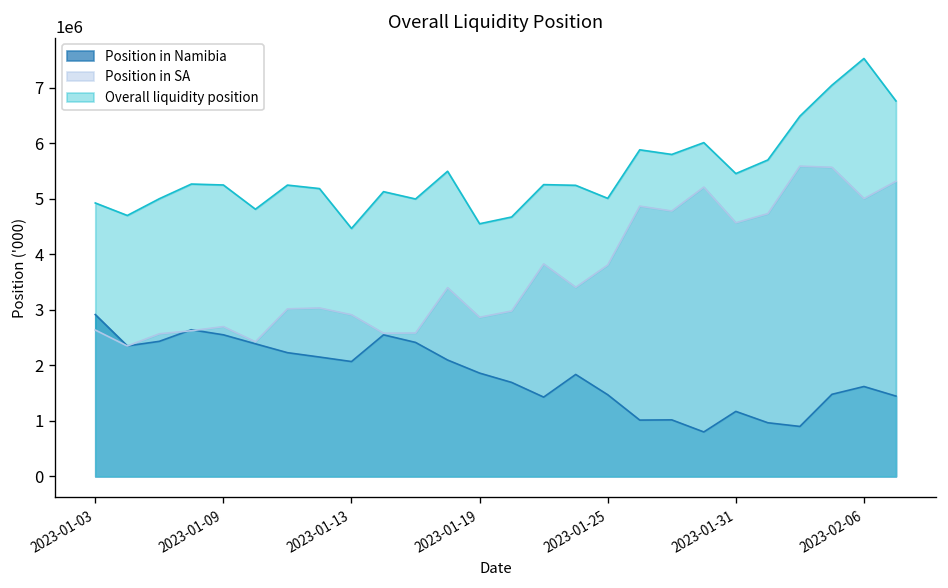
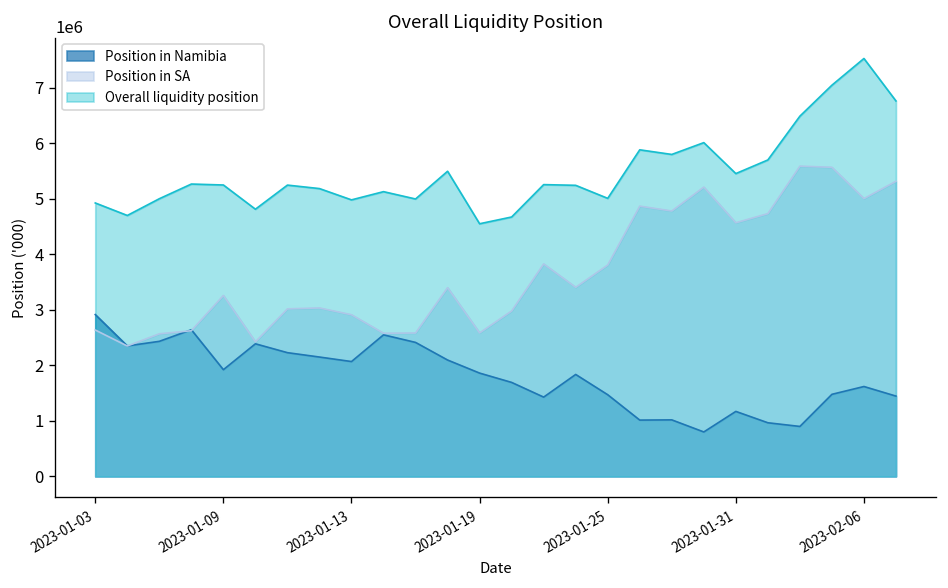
Position in Namibia, 2023-01-09: 2600000 -> 1900000
Position in SA, 2023-01-09: 2700000 -> 3300000
Overall liquidity position, 2023-01-13: 4500000 -> 5000000
Position in SA, 2023-01-19: 2900000 -> 2600000
